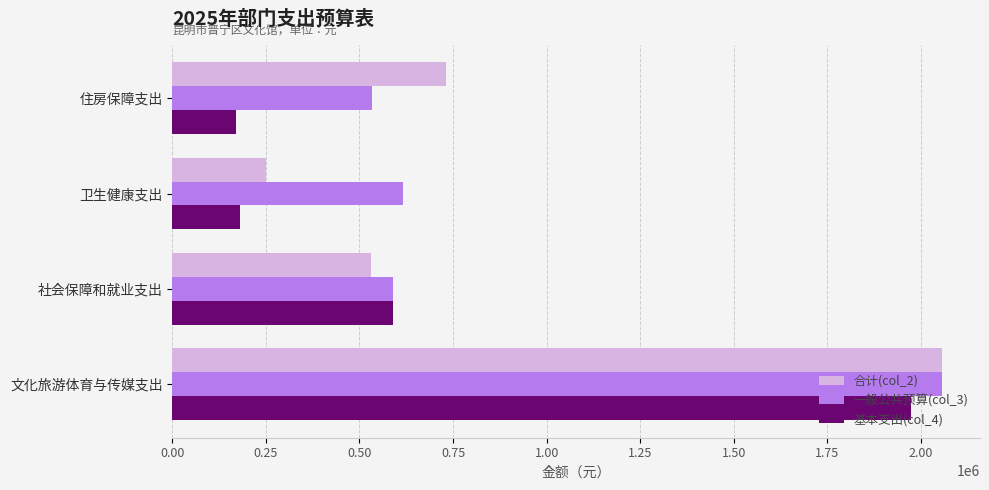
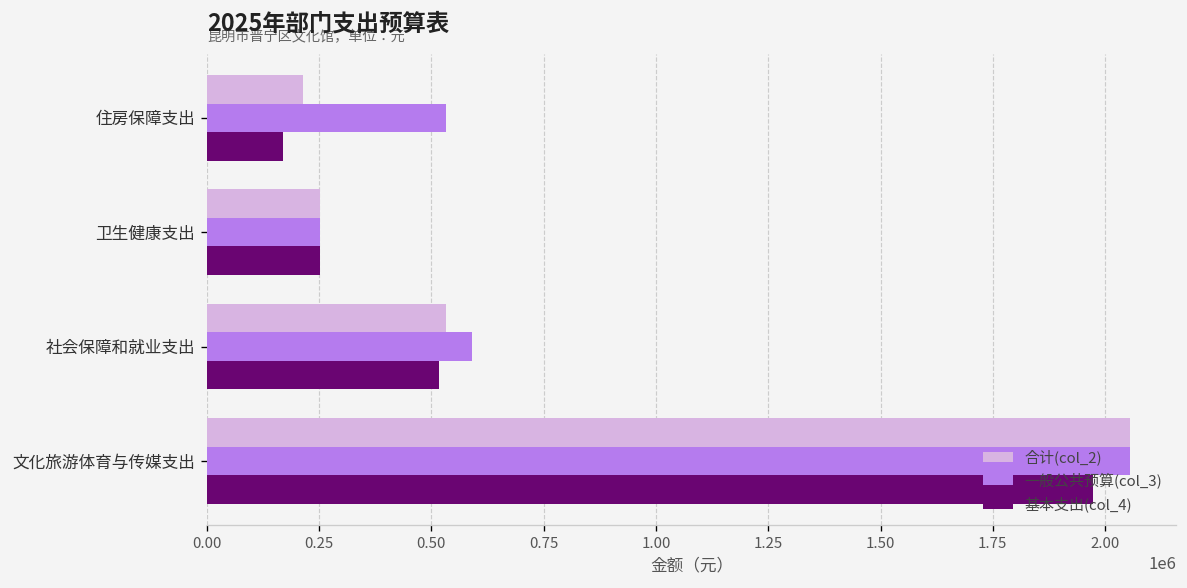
合计(col_2), 住房保障支出: 730000 -> 210000
一般公共预算(col_3), 卫生健康支出: 620000 -> 250000
基本支出(col_4), 卫生健康支出: 180000 -> 250000
基本支出(col_4), 社会保障和就业支出: 590000 -> 520000
